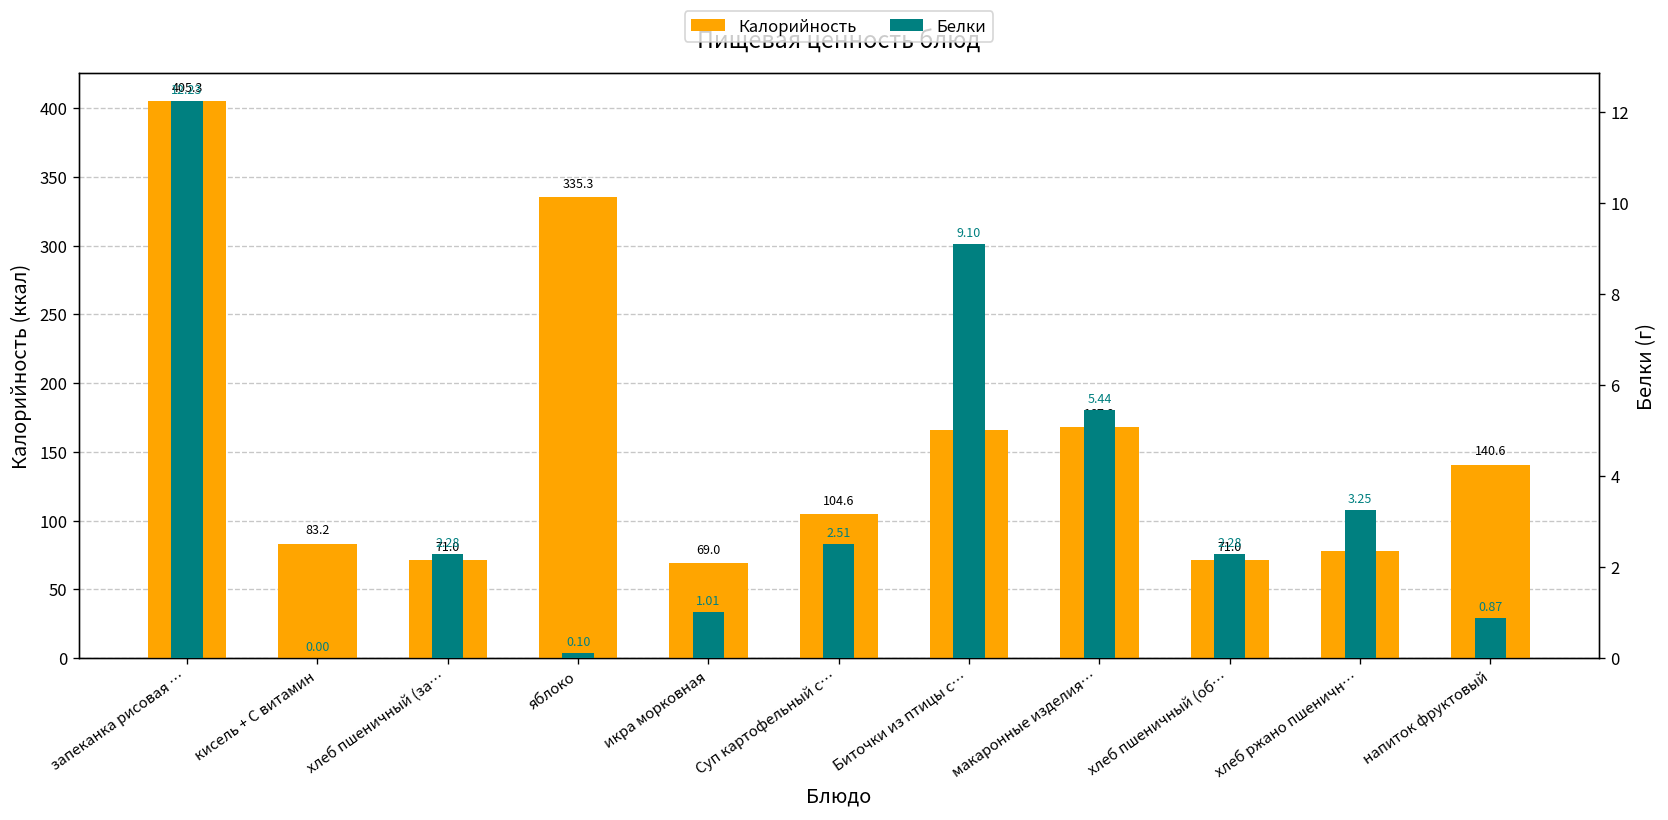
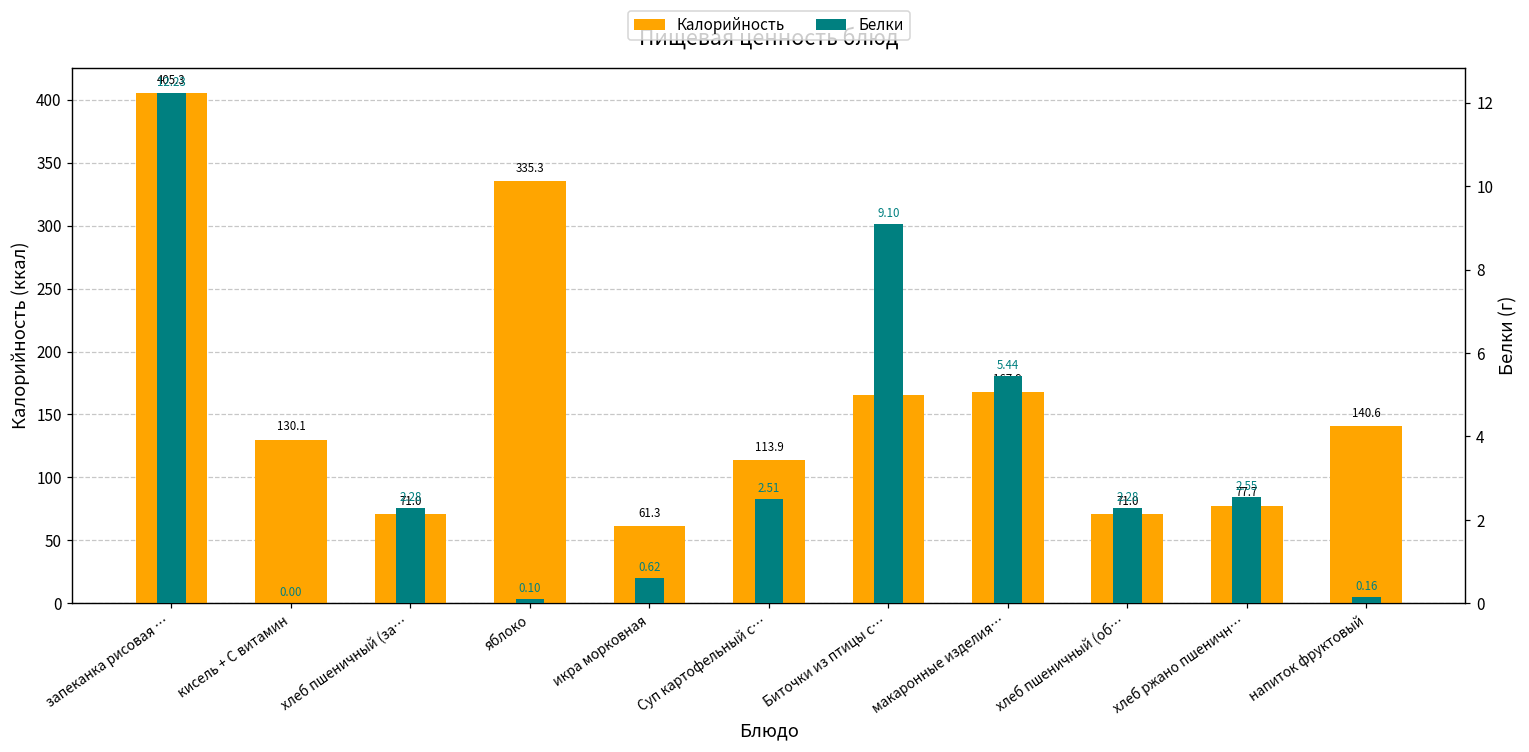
Калорийность, кисель + С витамин: 83.2 -> 130.1
Калорийность, икра морковная: 69.0 -> 61.3
Калорийность, Суп картофельный с…: 104.6 -> 113.9
Белки, икра морковная: 1.01 -> 0.62
Белки, хлеб ржано пшеничн…: 3.25 -> 2.55
Белки, напиток фруктовый: 0.87 -> 0.16
